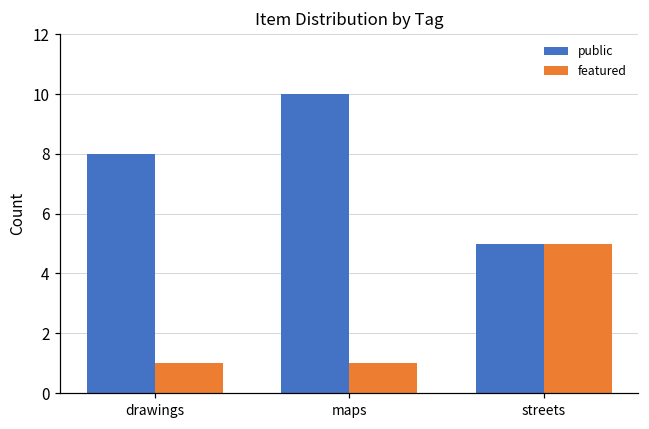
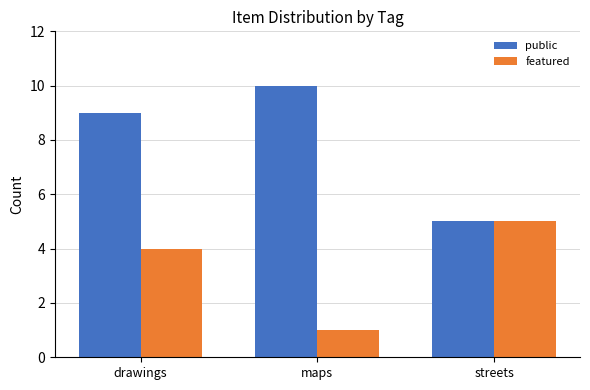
public, drawings: 8 -> 9
featured, drawings: 1 -> 4
